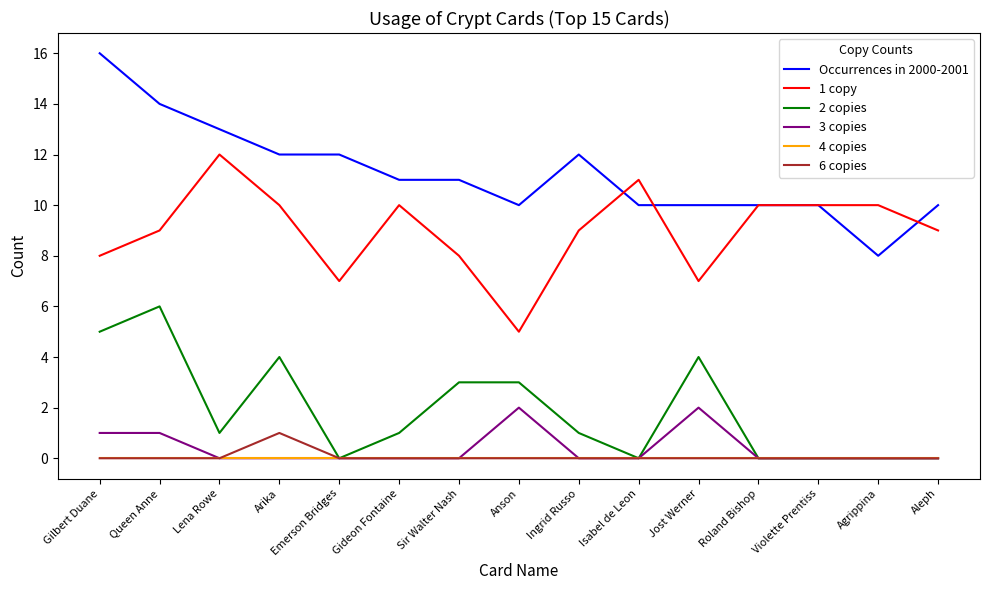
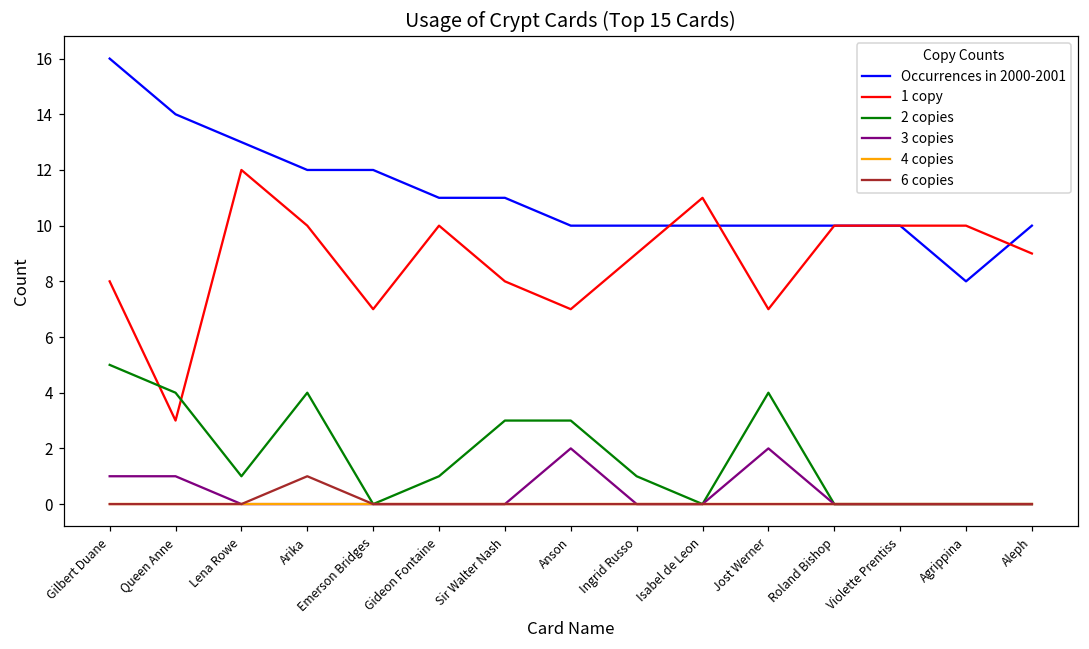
1 copy, Queen Anne: 9 -> 3
2 copies, Queen Anne: 6 -> 4
1 copy, Anson: 5 -> 7
Occurrences in 2000-2001, Ingrid Russo: 12 -> 10
